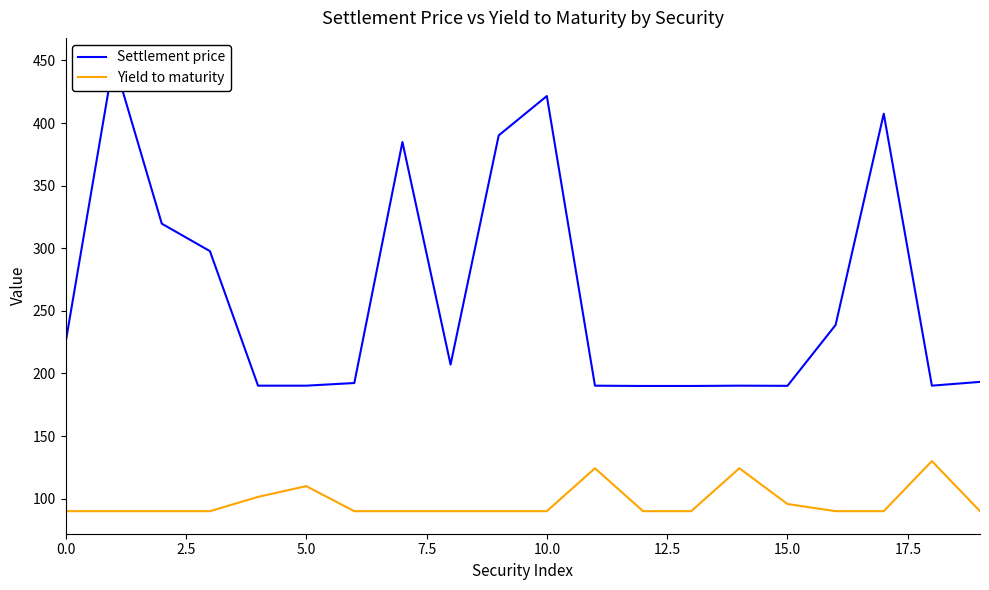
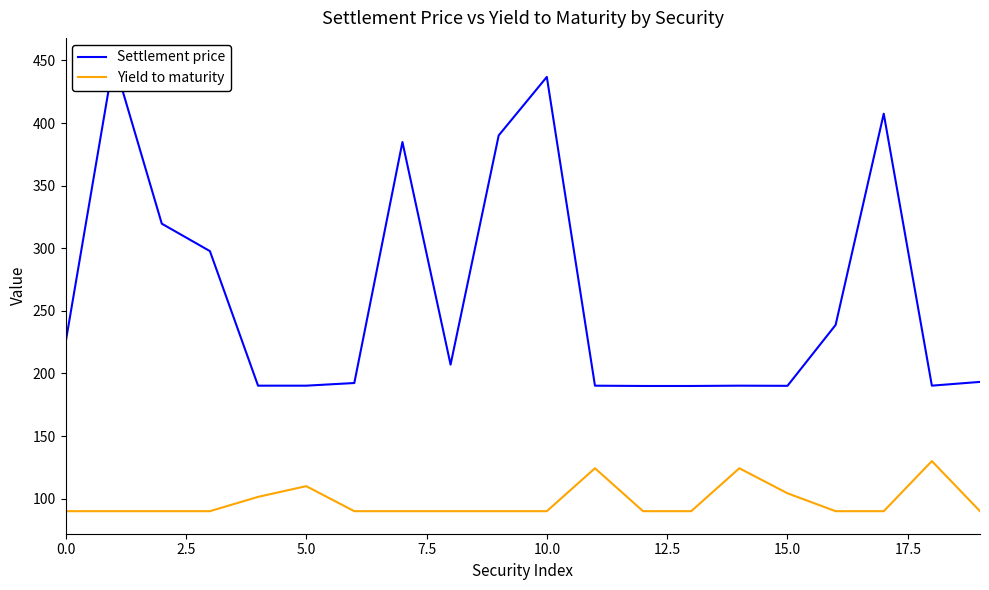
Settlement price, 10.0: 422 -> 437
Yield to maturity, 15.0: 96 -> 104
